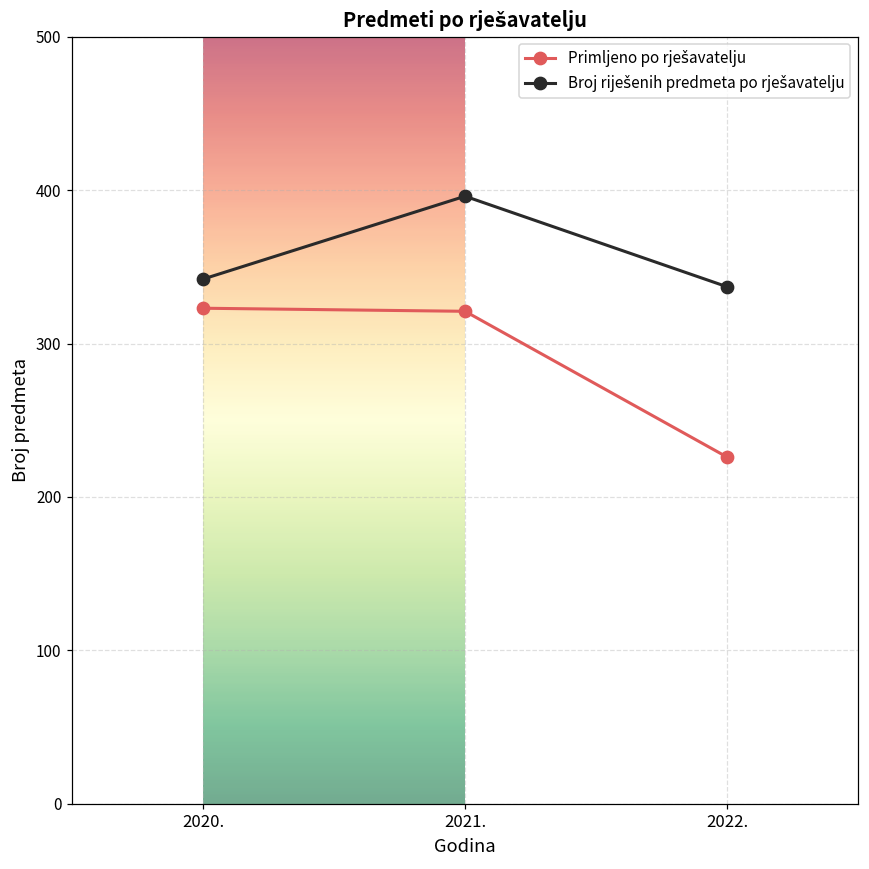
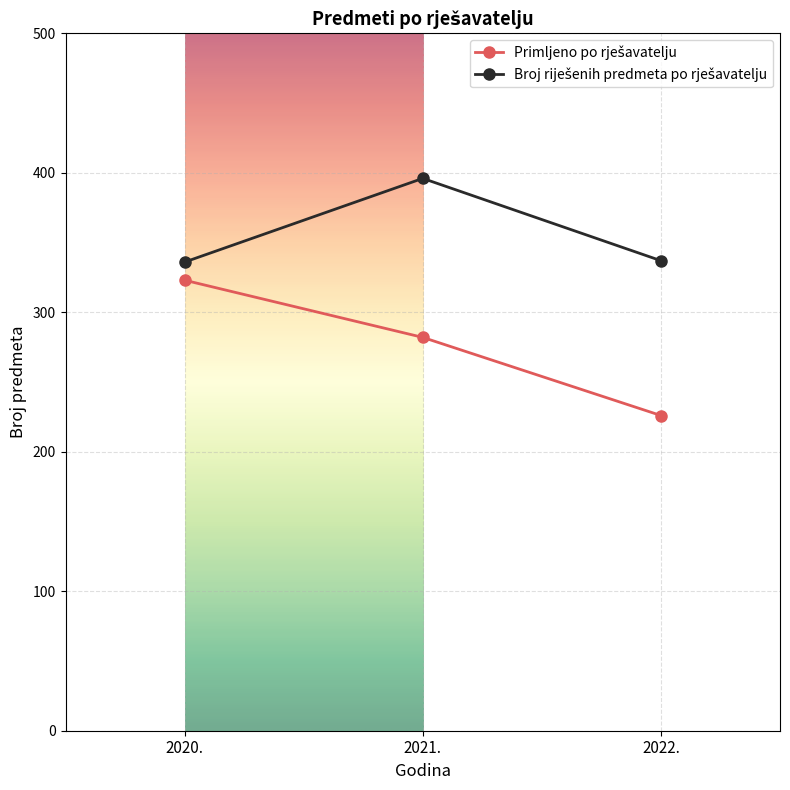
Broj riješenih predmeta po rješavatelju, 2020.: 342 -> 336
Primljeno po rješavatelju, 2021.: 321 -> 282
